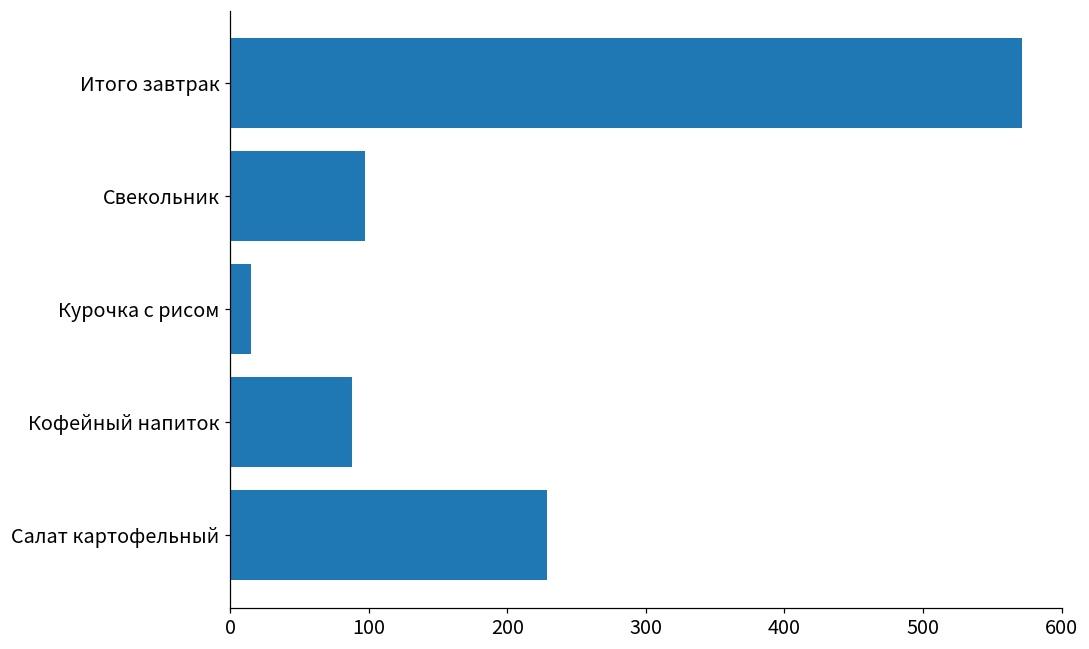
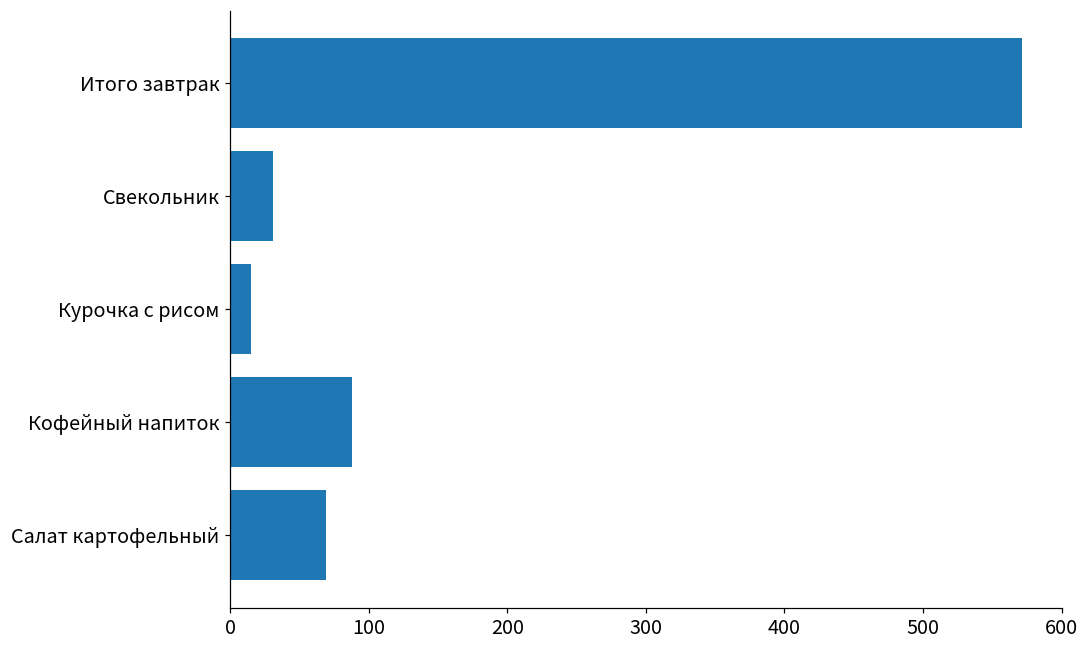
Свекольник: 97 -> 31
Салат картофельный: 228 -> 69
